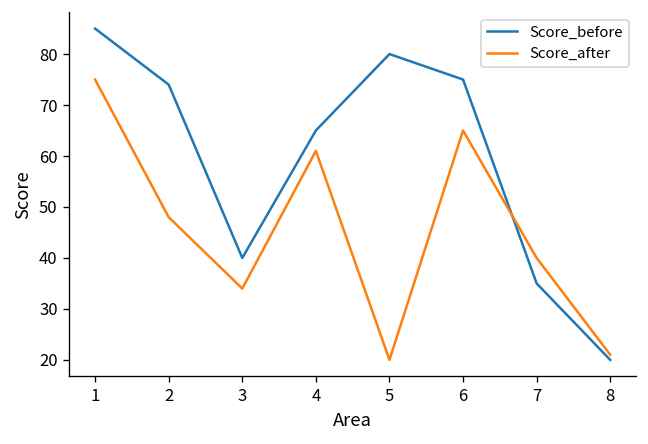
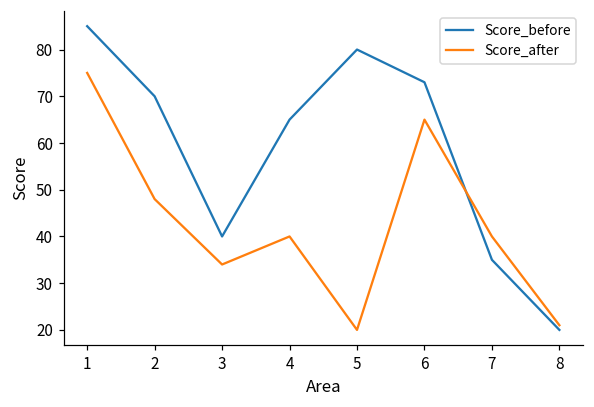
Score_before, 2: 74 -> 70
Score_after, 4: 61 -> 40
Score_before, 6: 75 -> 73
